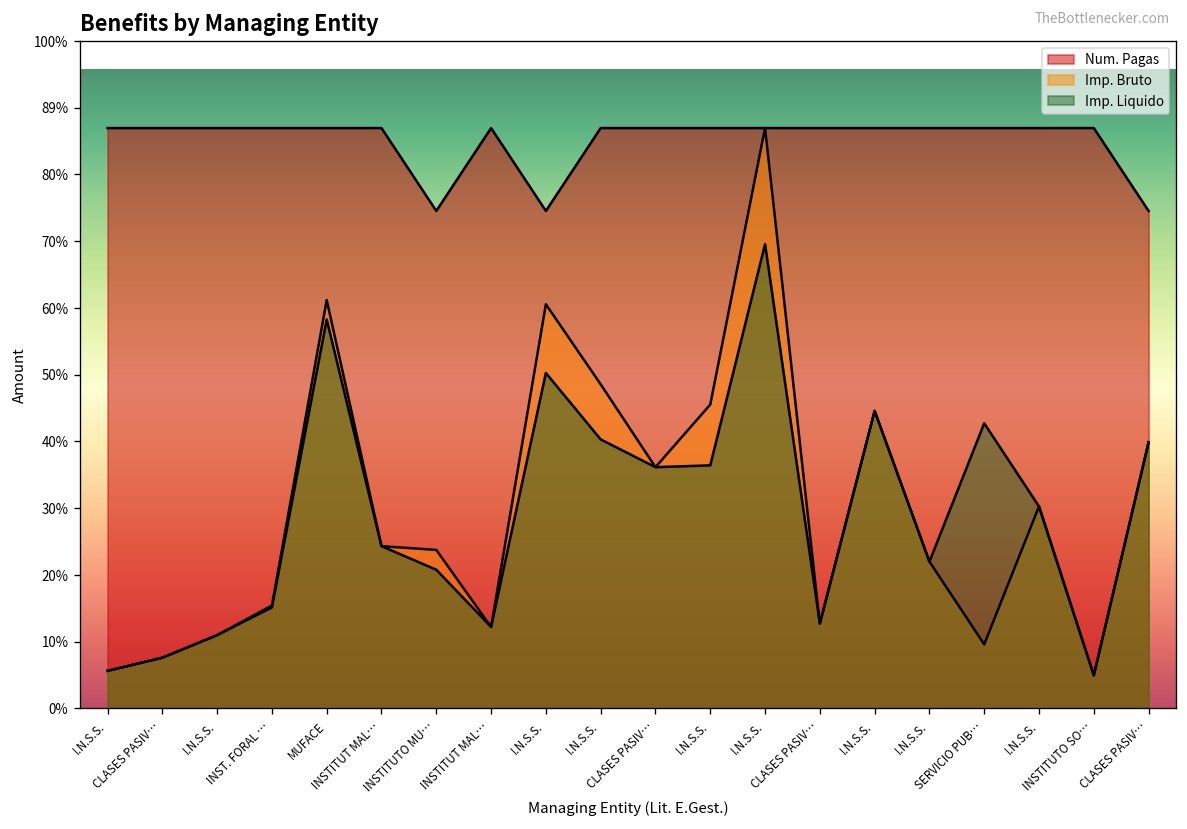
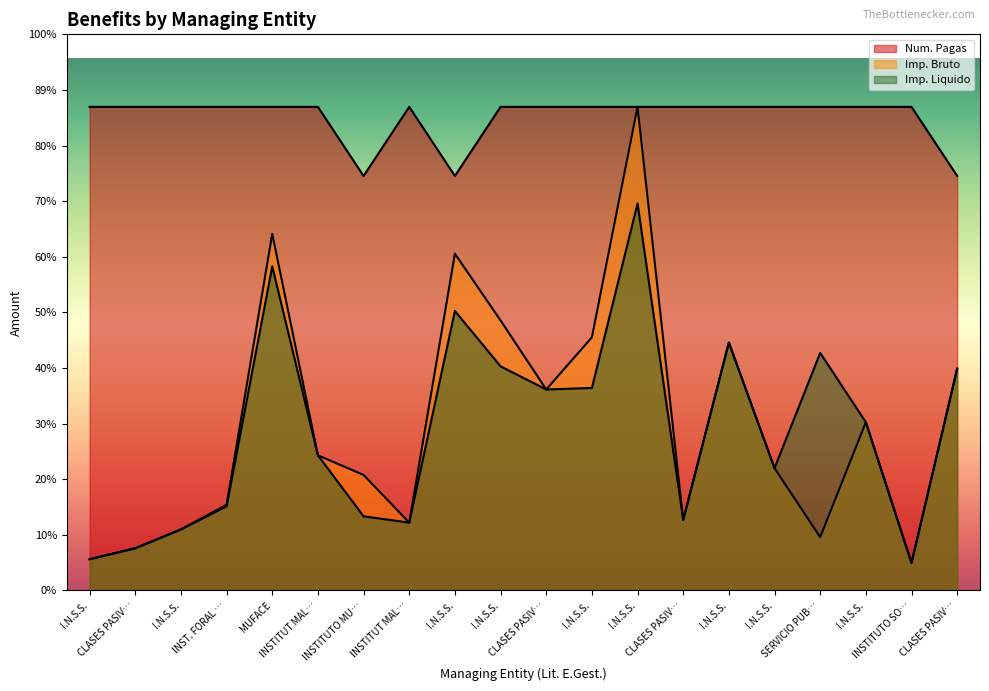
Imp. Bruto, MUFACE: 61% -> 64%
Imp. Bruto, INSTITUTO MU…: 24% -> 21%
Imp. Liquido, INSTITUTO MU…: 21% -> 13%
